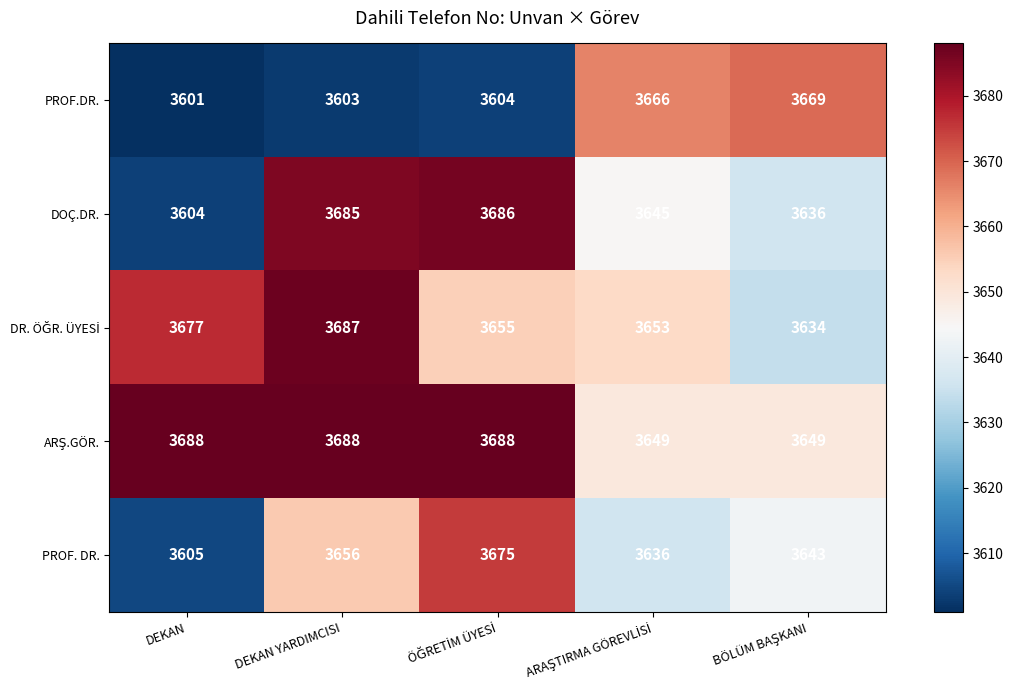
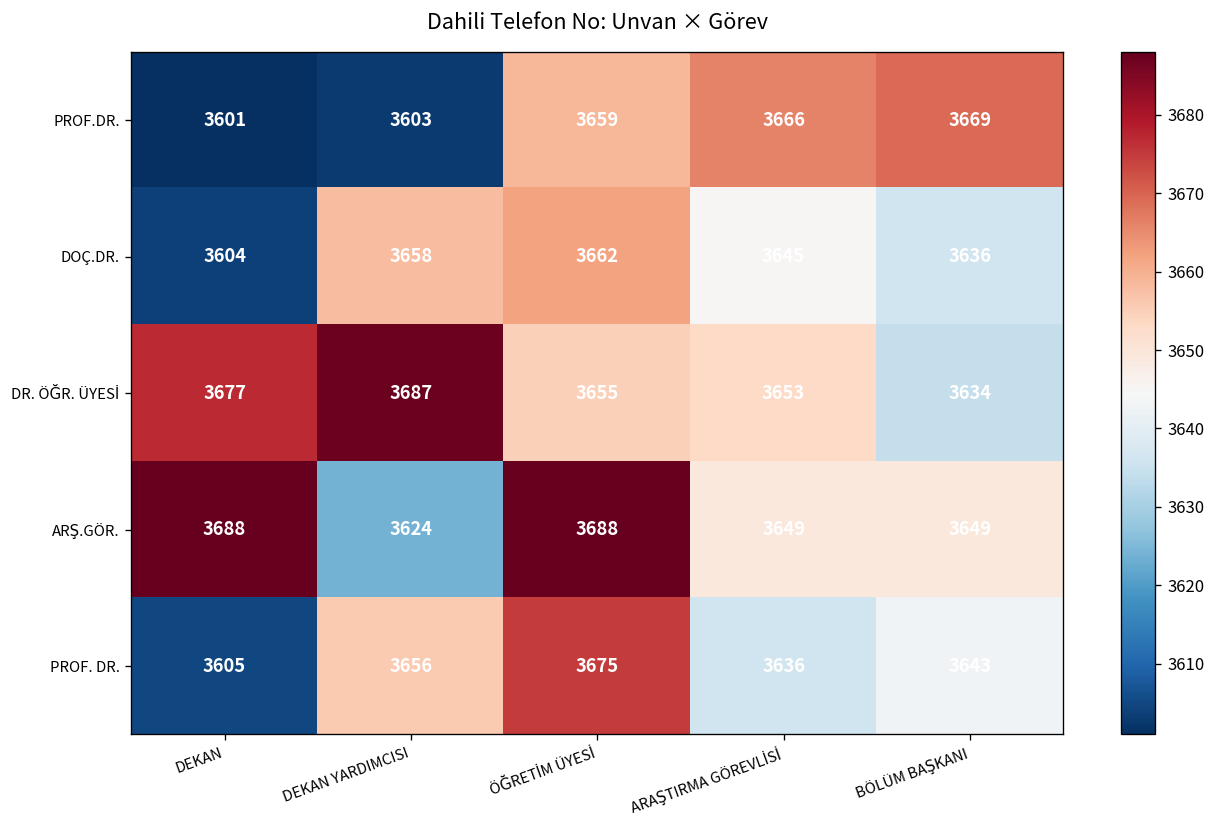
PROF.DR., ÖĞRETİM ÜYESİ: 3604 -> 3659
DOÇ.DR., DEKAN YARDIMCISI: 3685 -> 3658
DOÇ.DR., ÖĞRETİM ÜYESİ: 3686 -> 3662
ARŞ.GÖR., DEKAN YARDIMCISI: 3688 -> 3624
